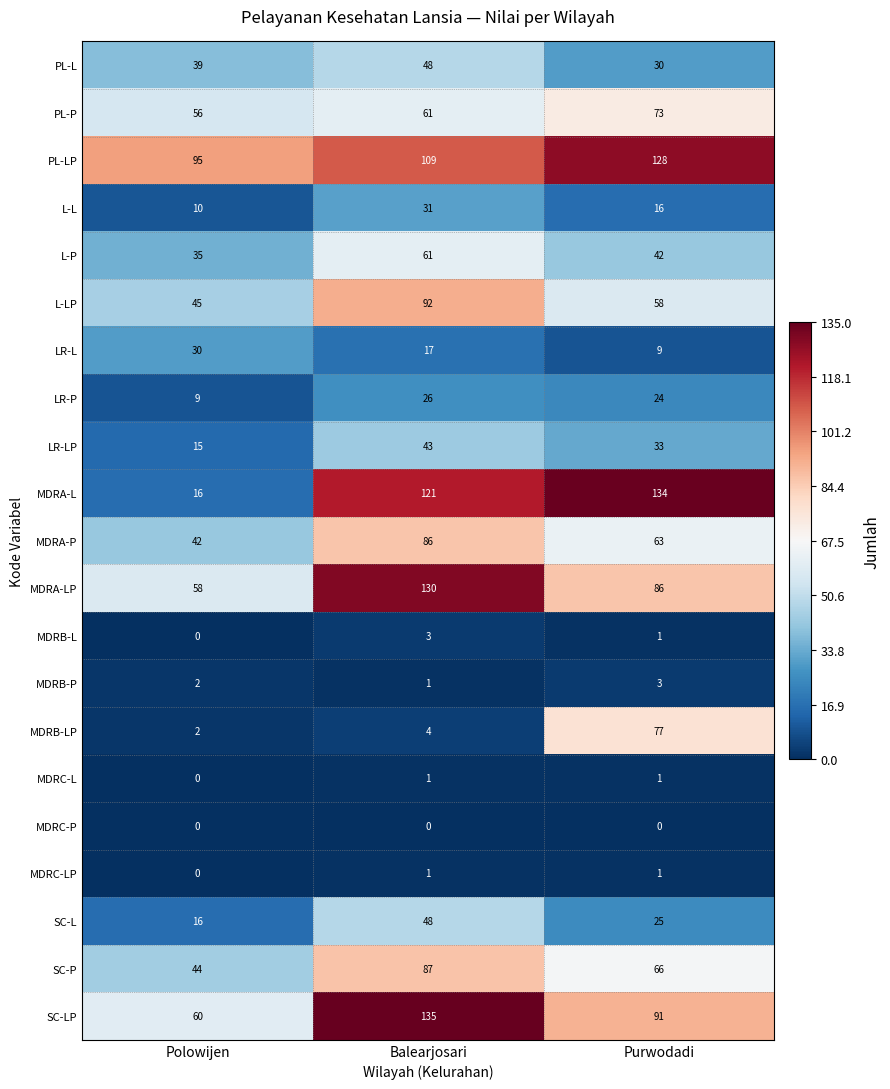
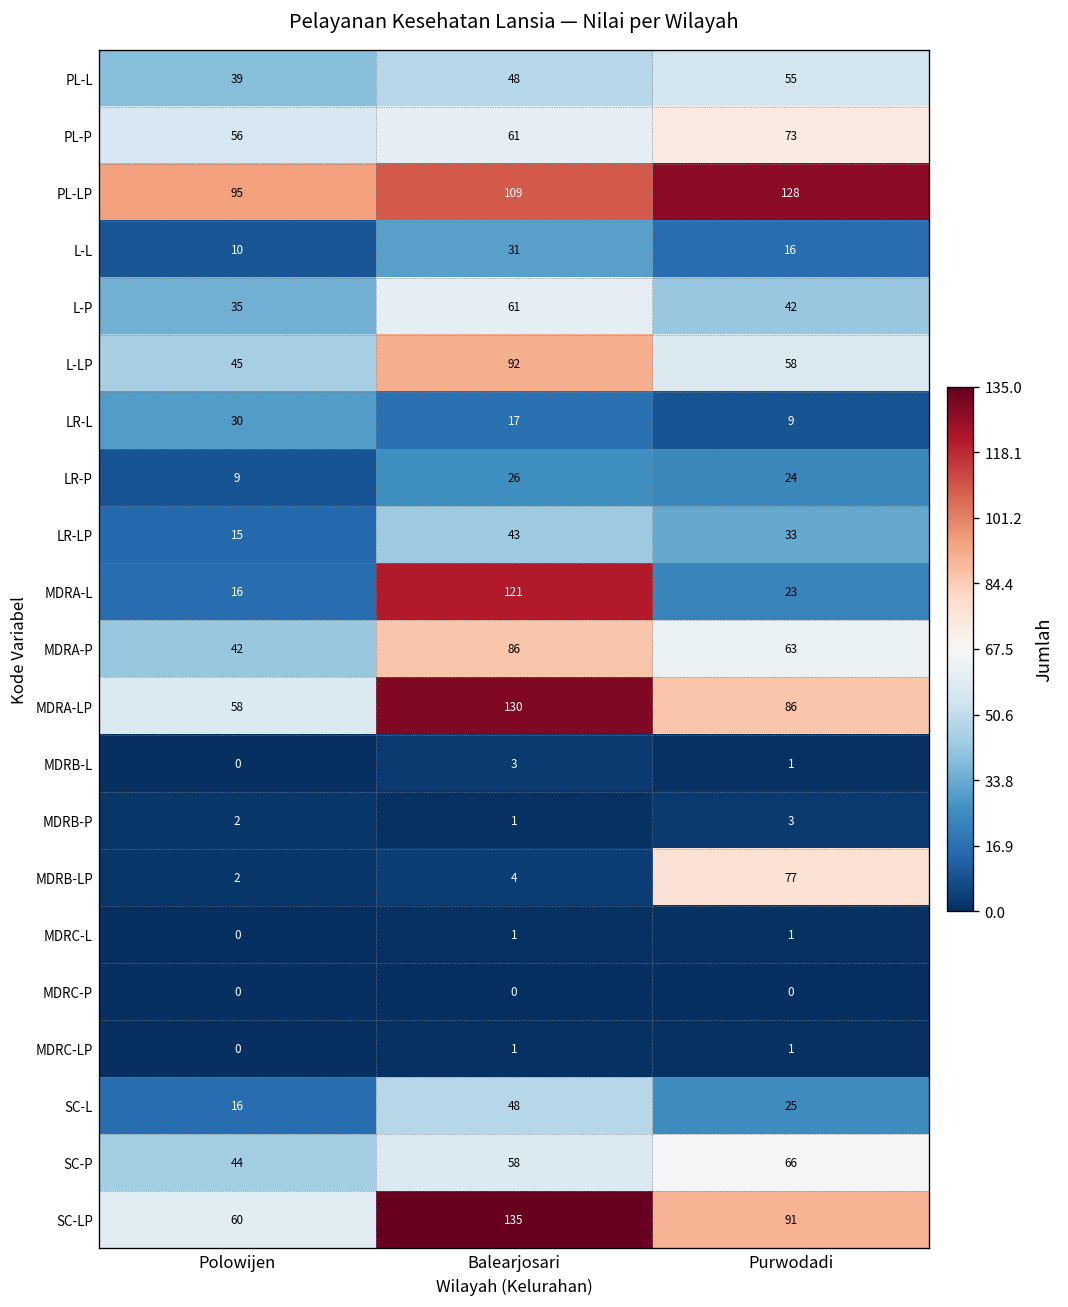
PL-L, Purwodadi: 30 -> 55
MDRA-L, Purwodadi: 134 -> 23
SC-P, Balearjosari: 87 -> 58
